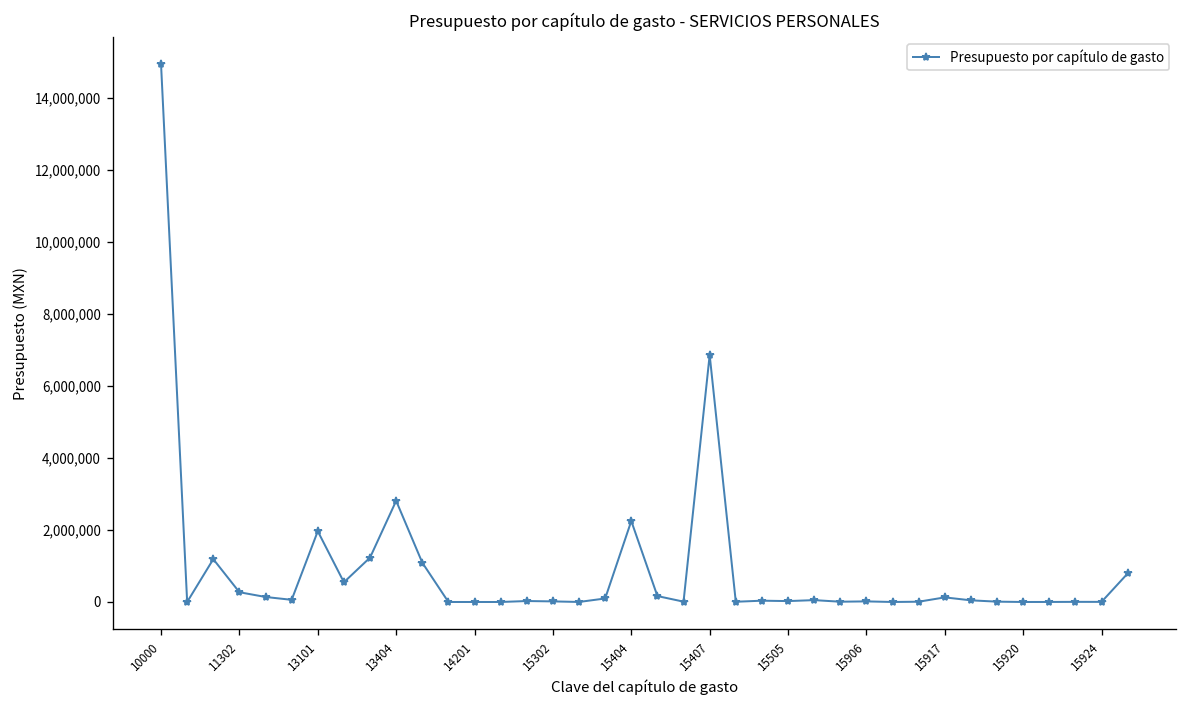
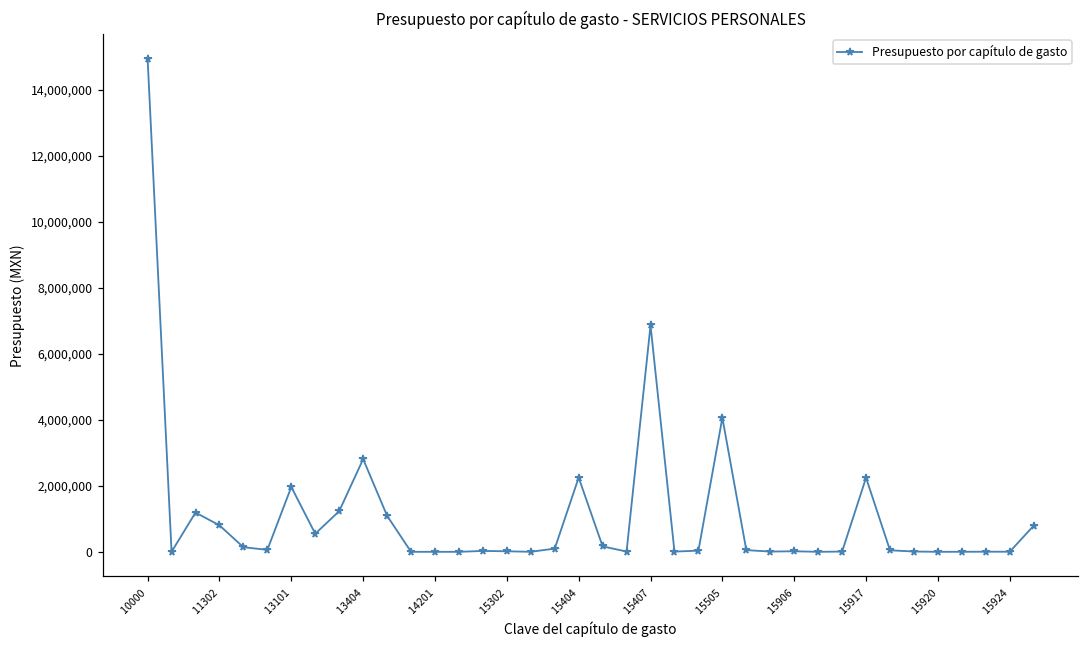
11302: 300,000 -> 800,000
15505: 0 -> 4,100,000
15917: 100,000 -> 2,200,000
